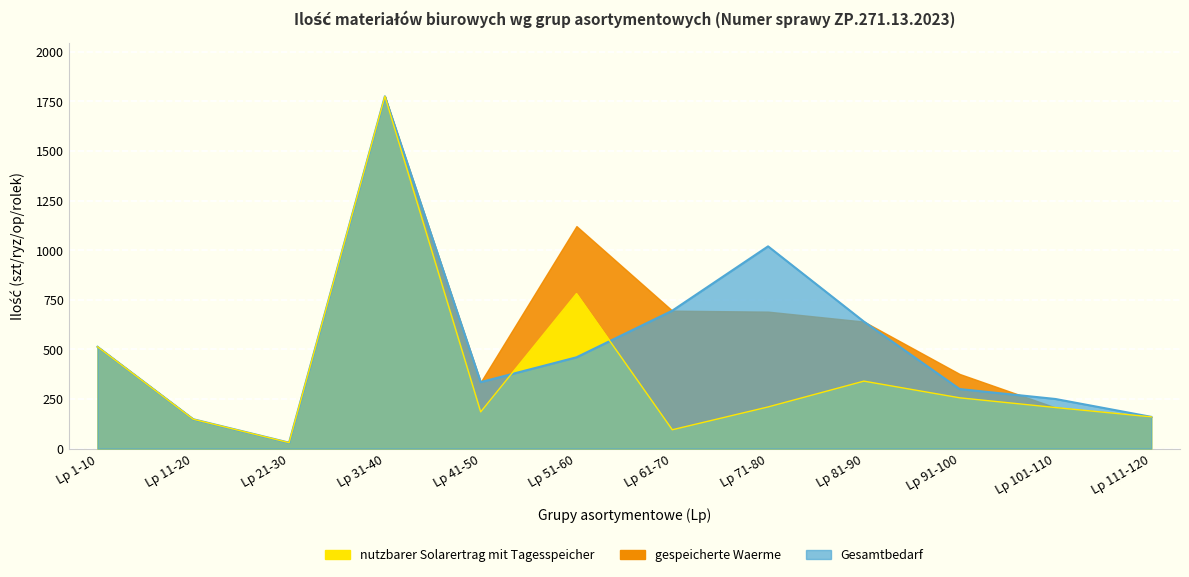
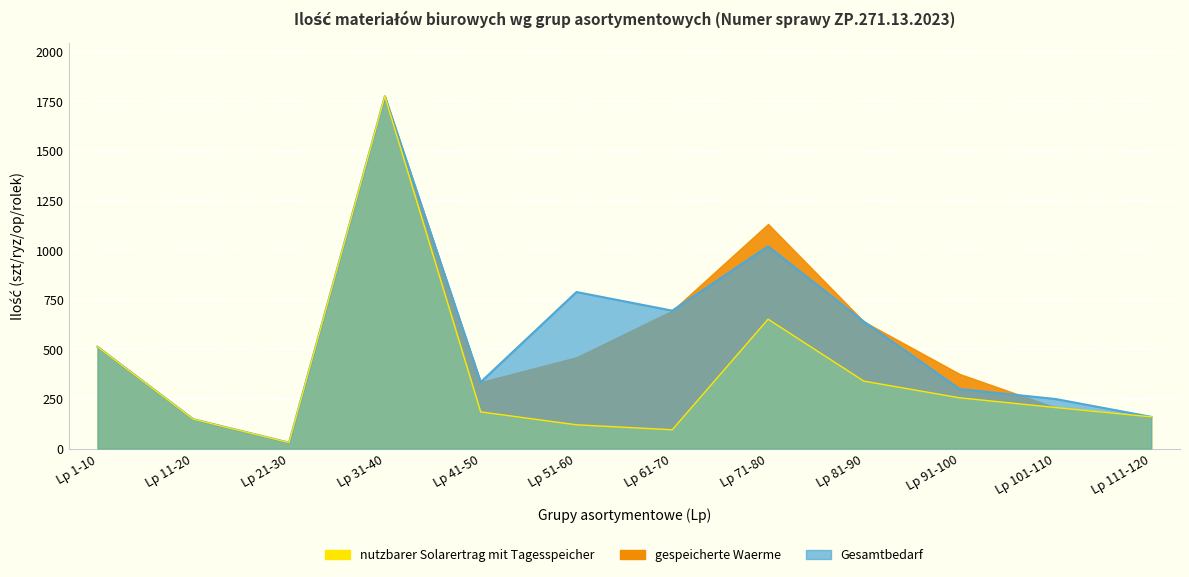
nutzbarer Solarertrag mit Tagesspeicher, Lp 51-60: 780 -> 120
Gesamtbedarf, Lp 51-60: 460 -> 790
nutzbarer Solarertrag mit Tagesspeicher, Lp 71-80: 210 -> 650
